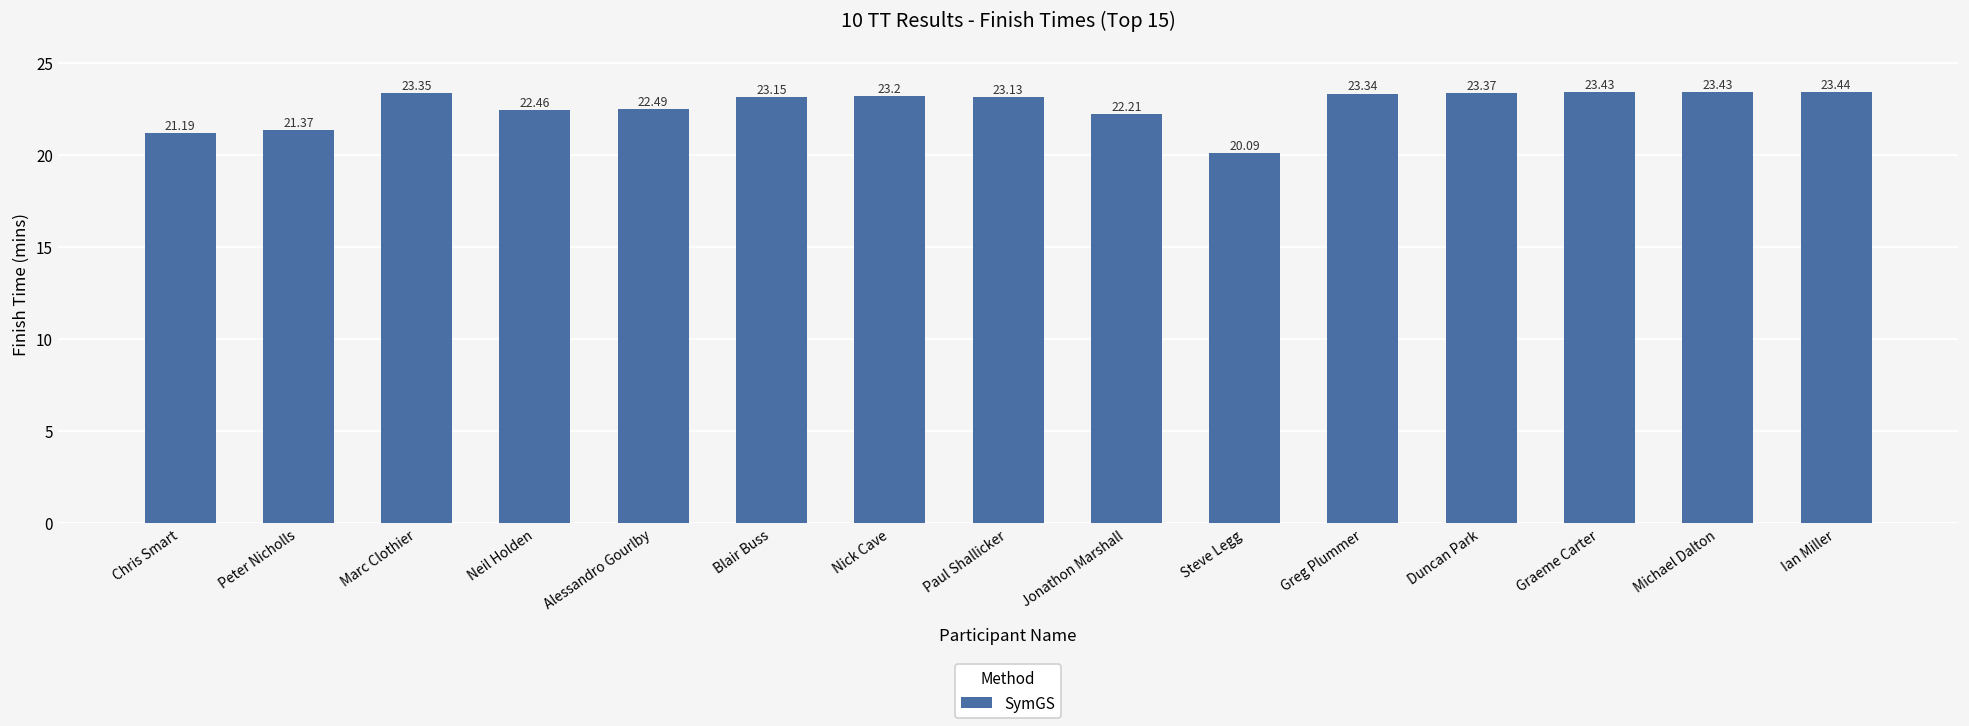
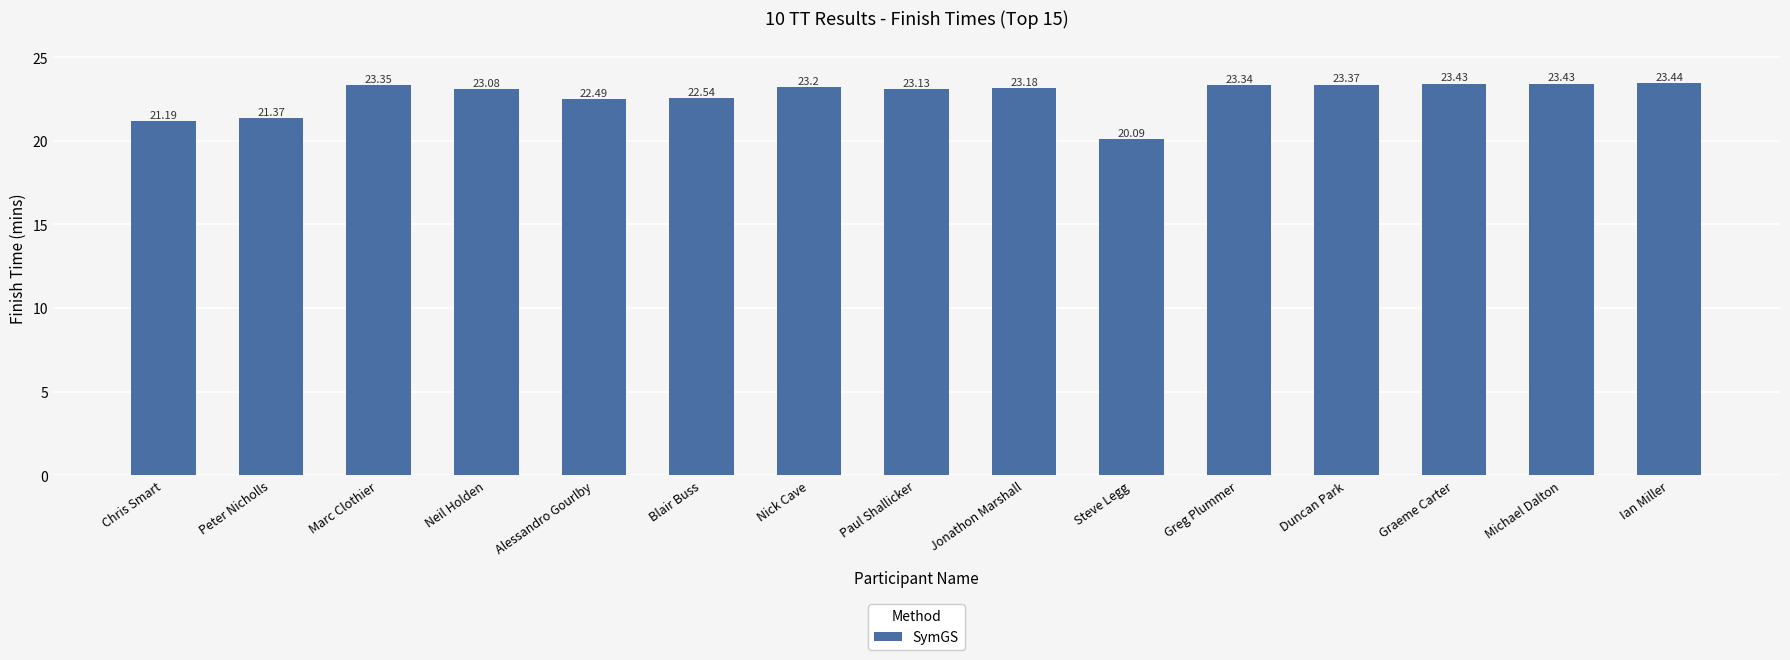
Neil Holden: 22.46 -> 23.08
Blair Buss: 23.15 -> 22.54
Jonathon Marshall: 22.21 -> 23.18
